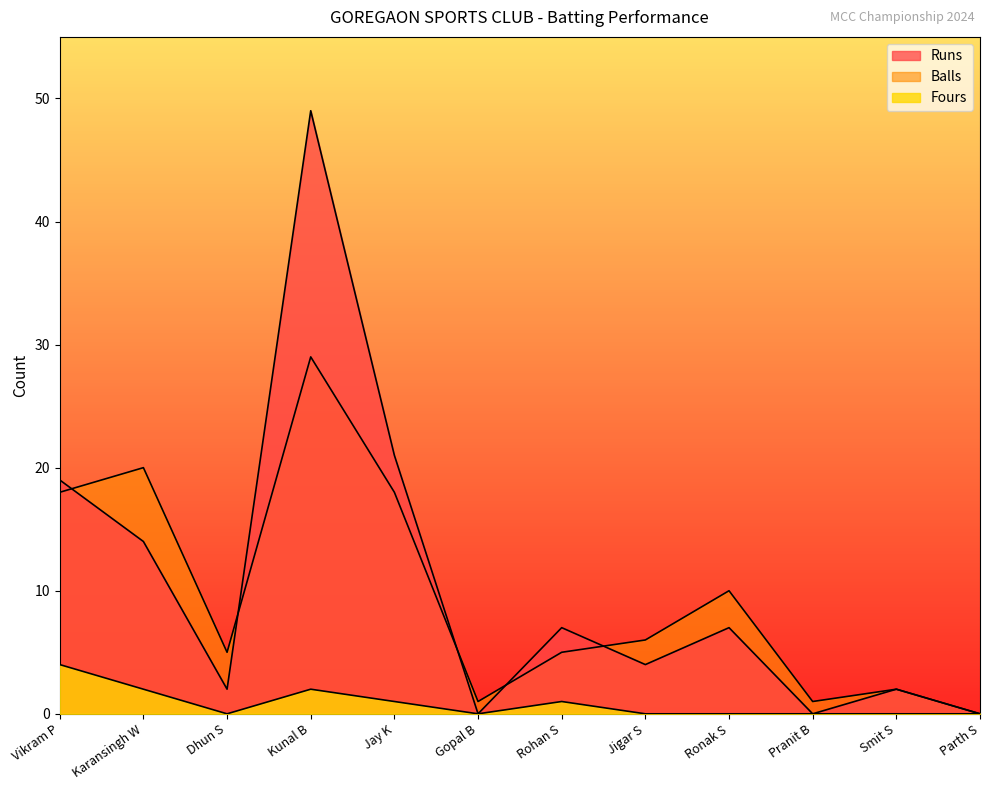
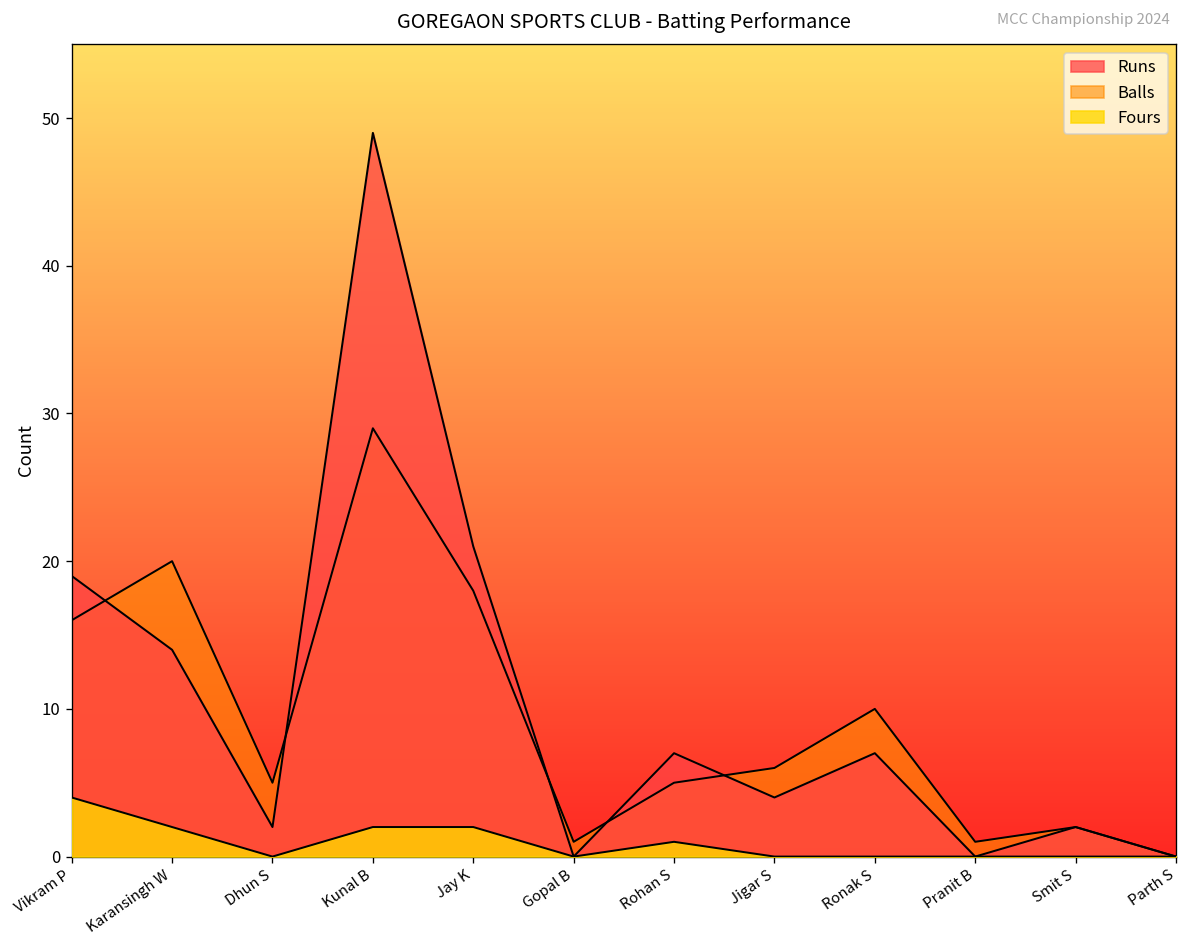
Balls, Vikram P: 18 -> 16
Fours, Jay K: 1 -> 2
